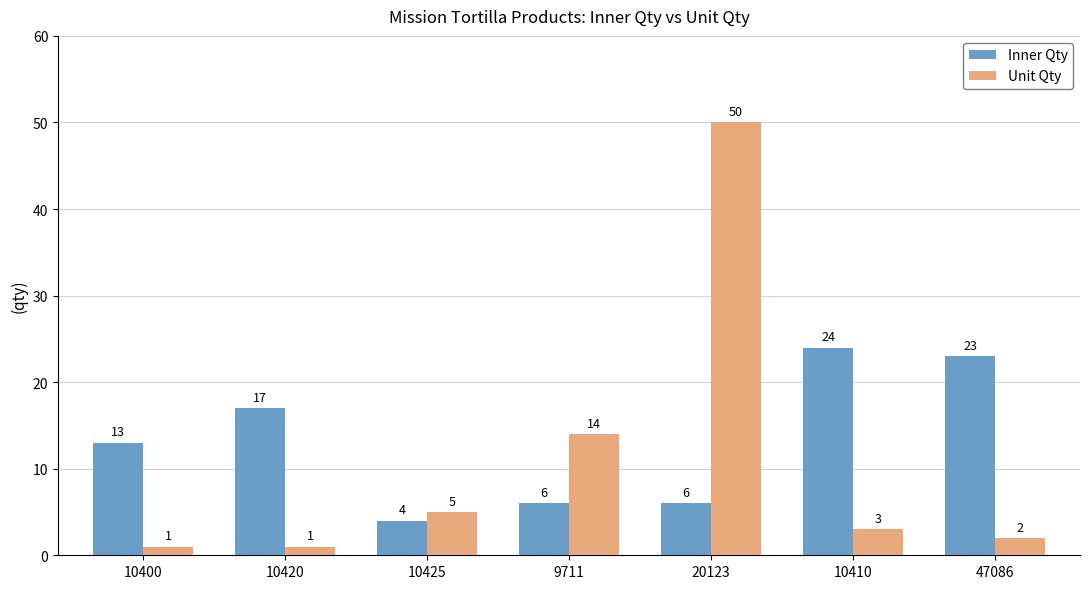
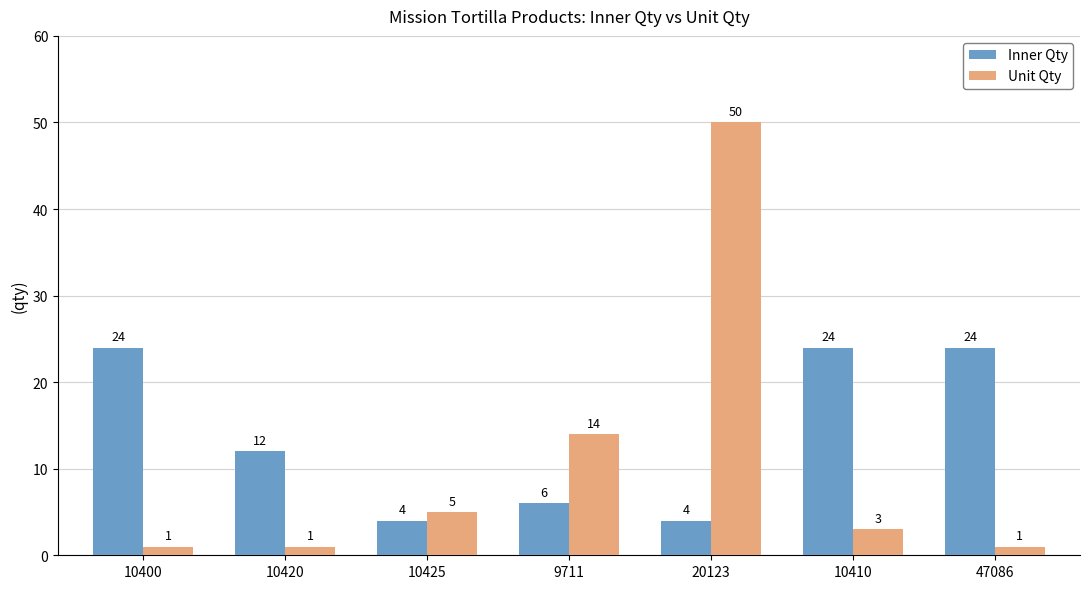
Inner Qty, 10400: 13 -> 24
Inner Qty, 10420: 17 -> 12
Inner Qty, 20123: 6 -> 4
Inner Qty, 47086: 23 -> 24
Unit Qty, 47086: 2 -> 1
